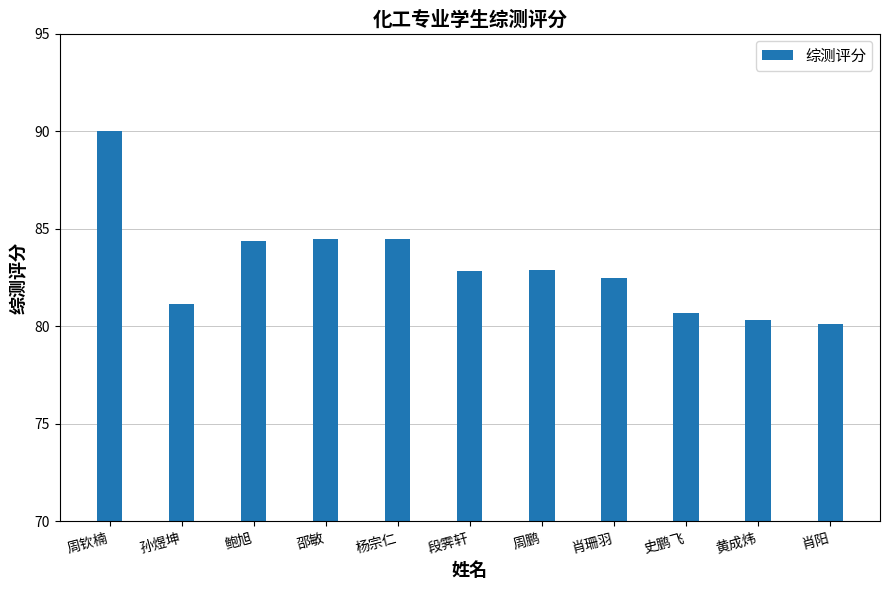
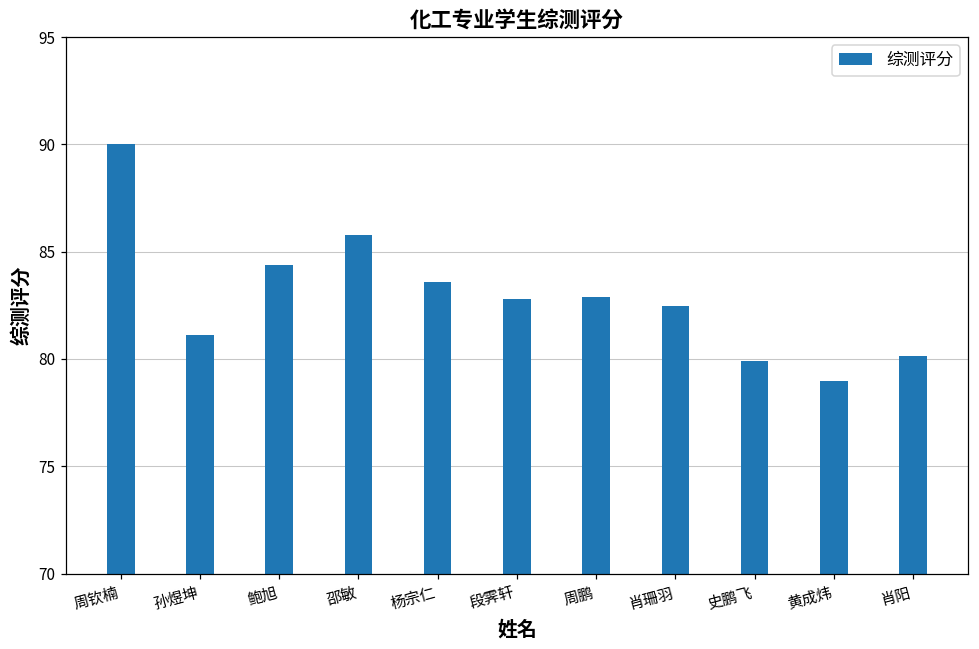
邵敏: 84.5 -> 85.8
杨宗仁: 84.5 -> 83.6
史鹏飞: 80.7 -> 79.9
黄成炜: 80.3 -> 79.0
